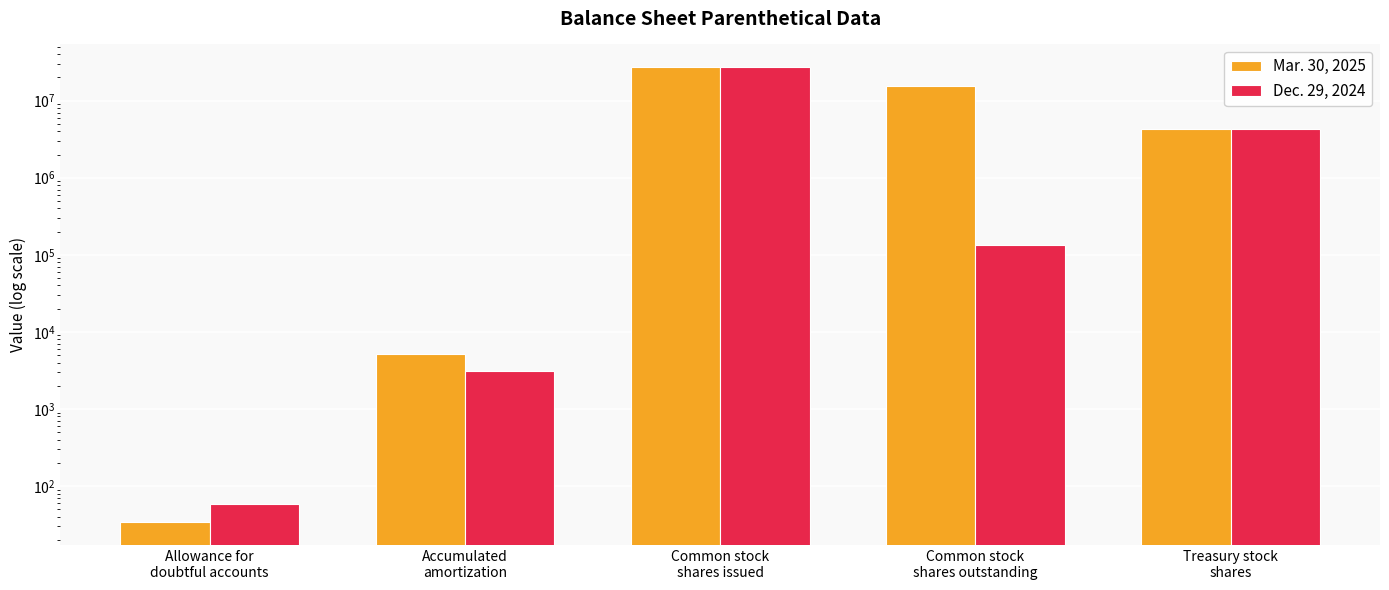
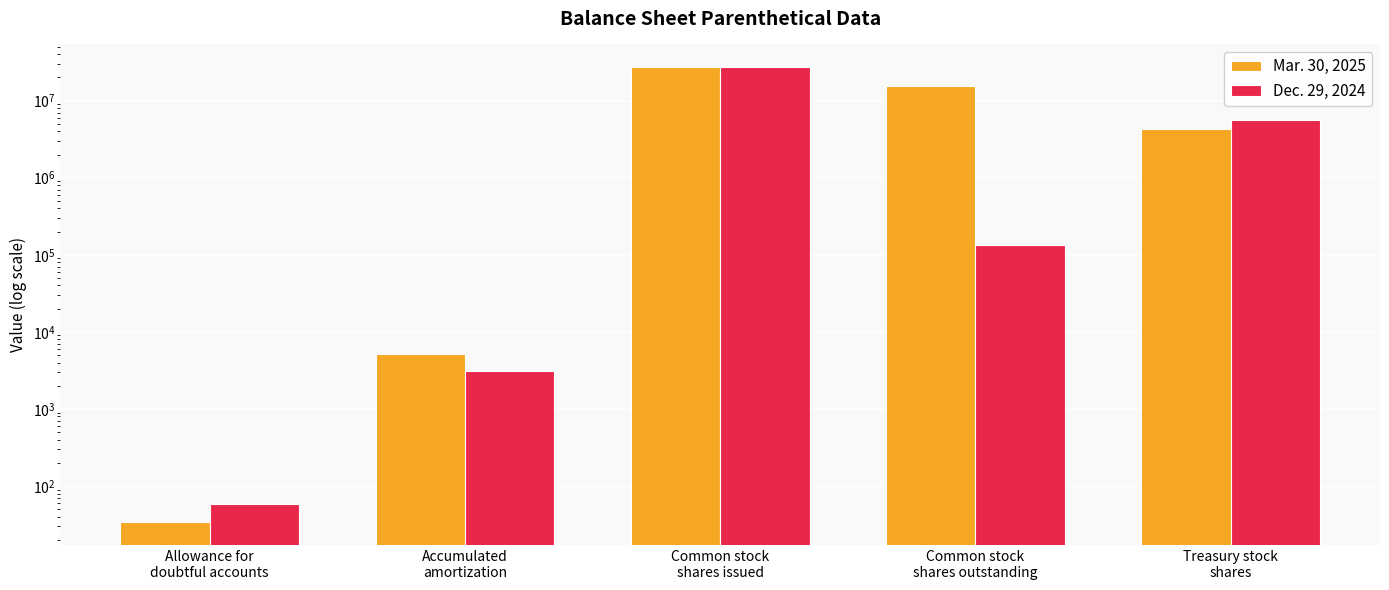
Dec. 29, 2024, Treasury stock shares: 4000000 -> 6000000
